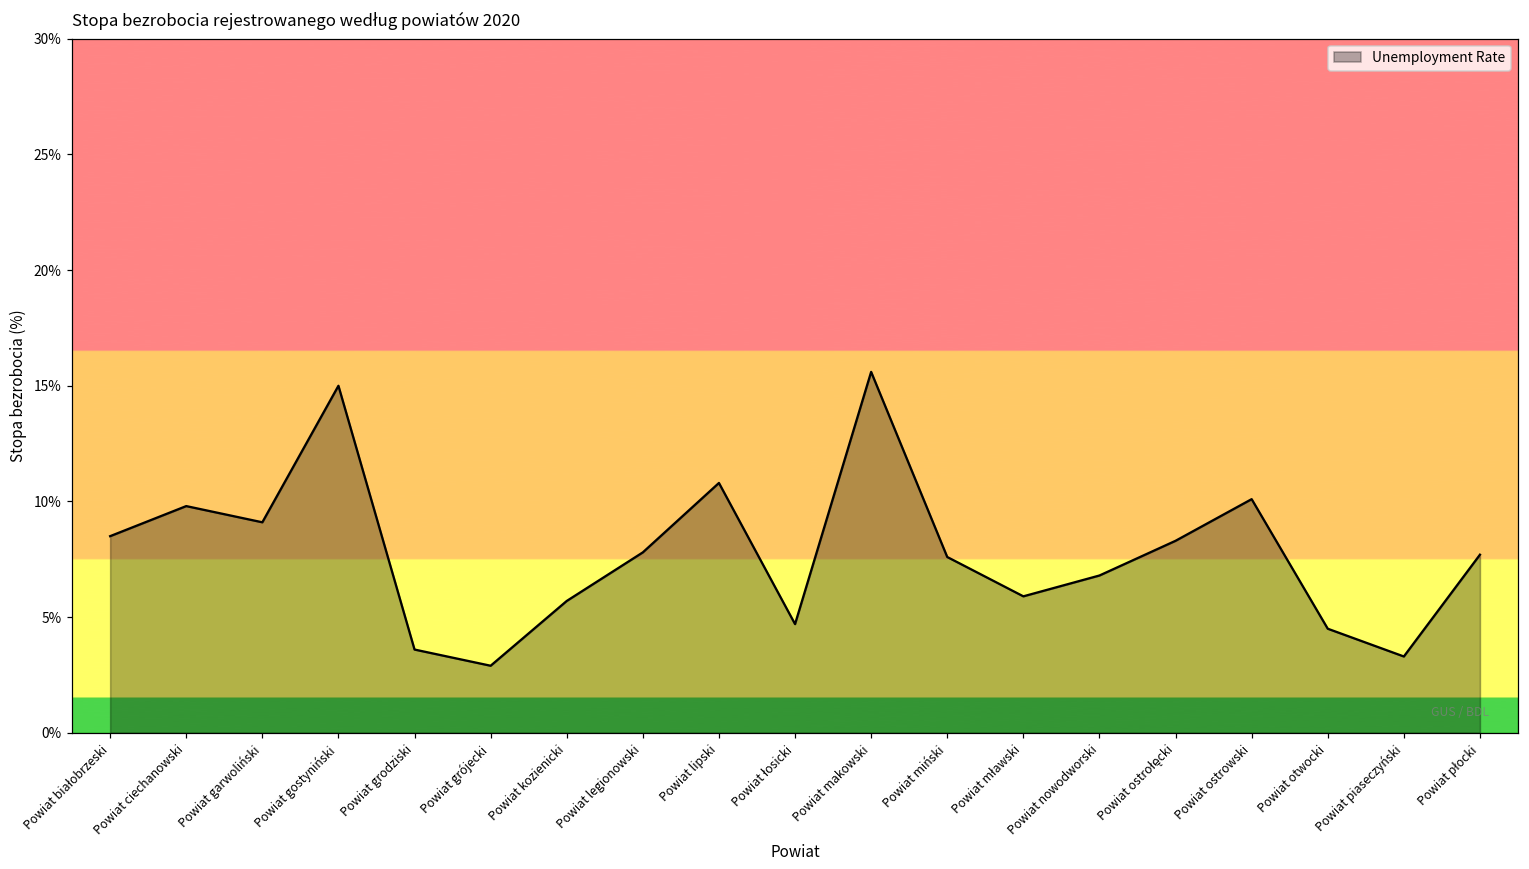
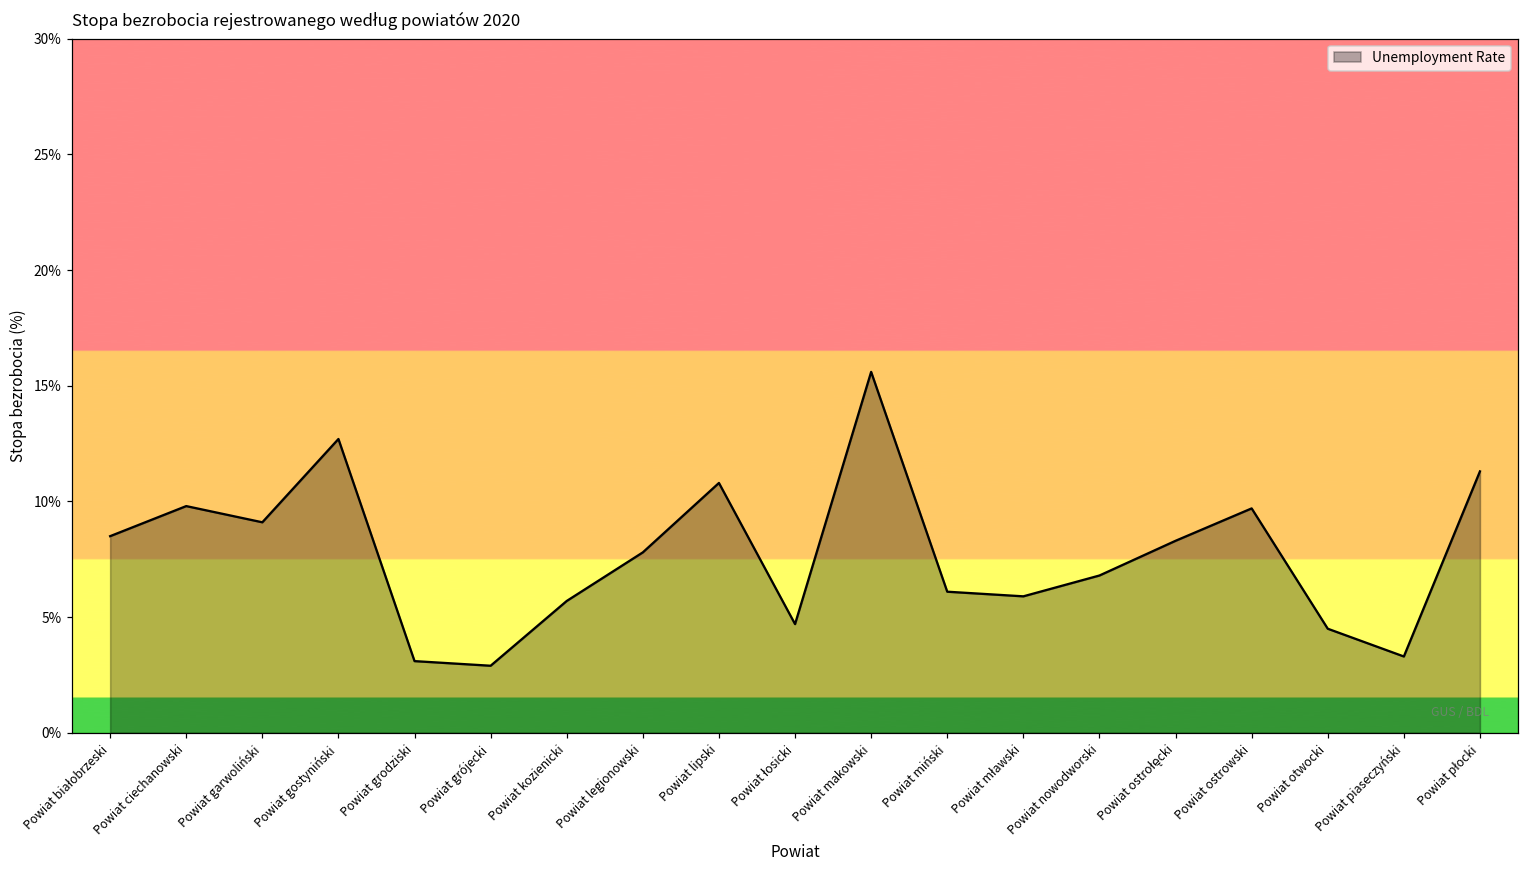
Powiat gostyniński: 15.0% -> 12.7%
Powiat grodziski: 3.6% -> 3.1%
Powiat miński: 7.6% -> 6.1%
Powiat ostrowski: 10.1% -> 9.7%
Powiat płocki: 7.7% -> 11.3%
